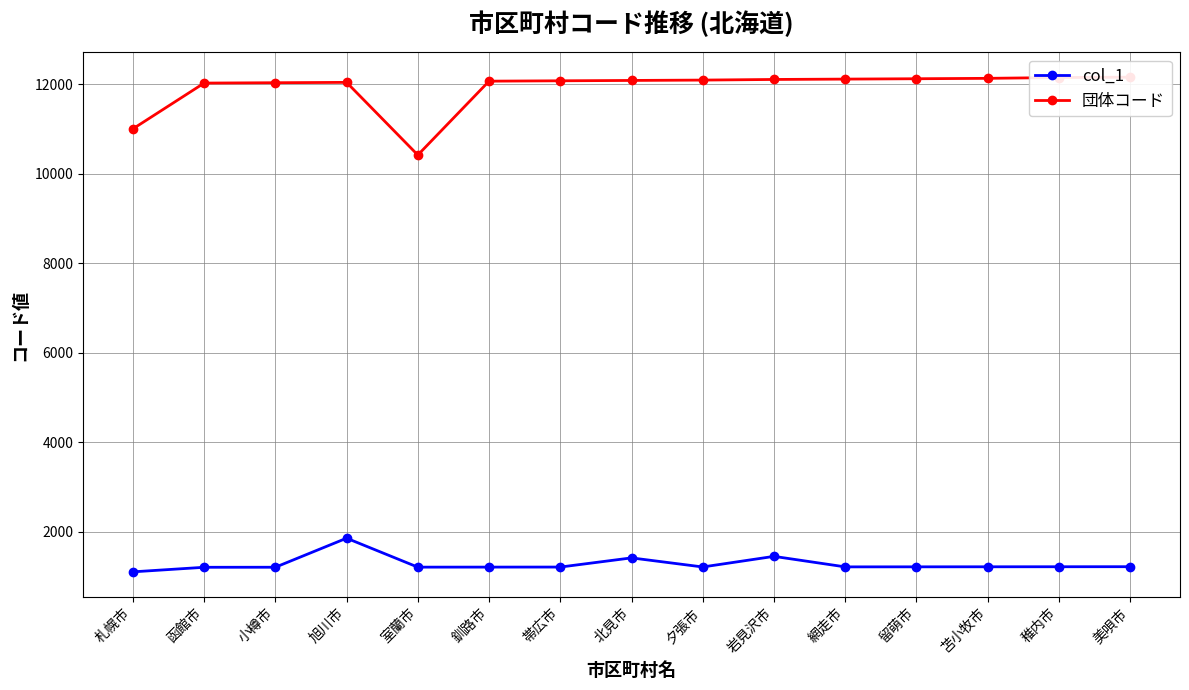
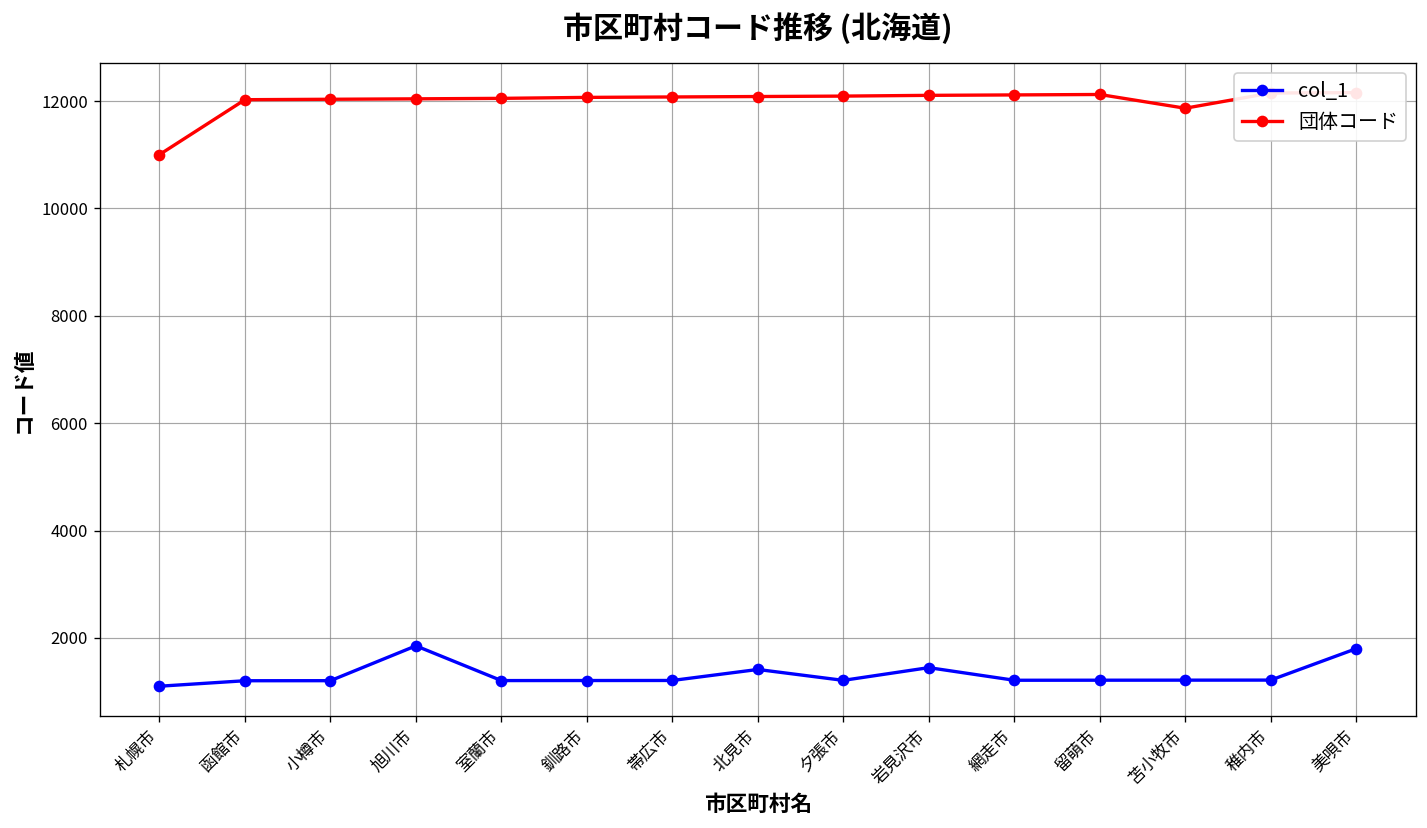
団体コード, 室蘭市: 10400 -> 12100
団体コード, 苫小牧市: 12100 -> 11900
col_1, 美唄市: 1200 -> 1800
